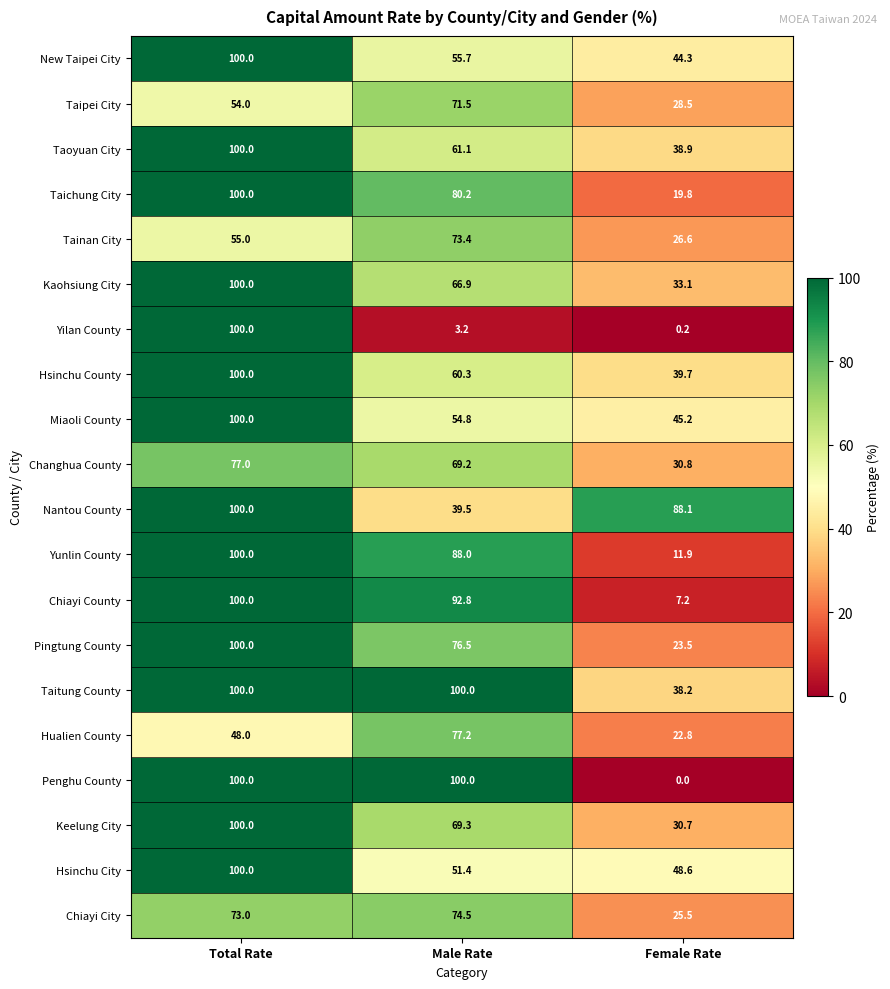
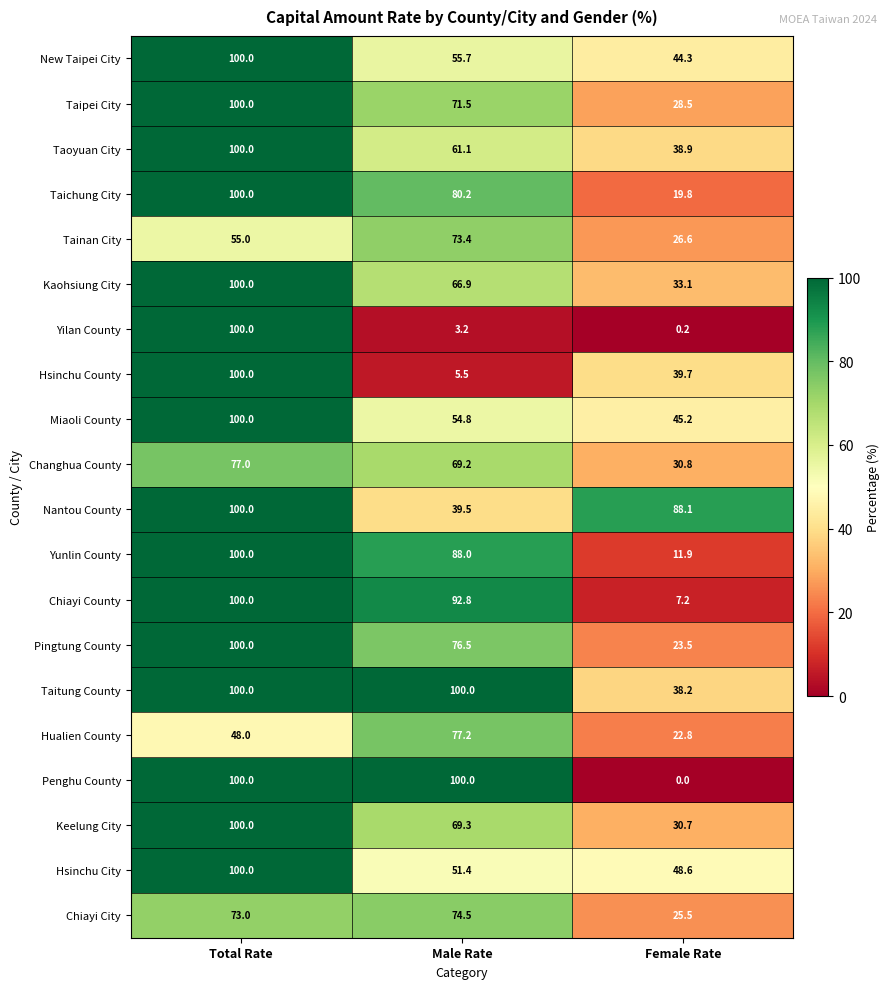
Taipei City, Total Rate: 54.0 -> 100.0
Hsinchu County, Male Rate: 60.3 -> 5.5
